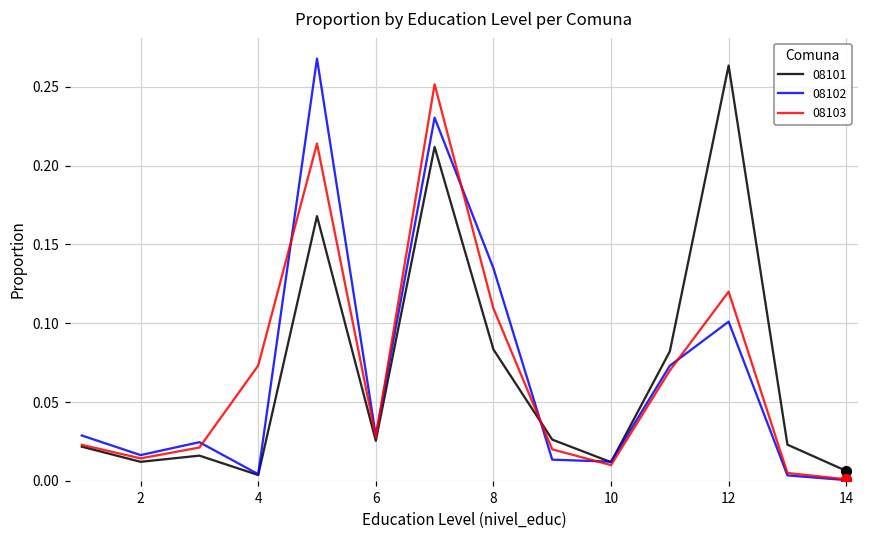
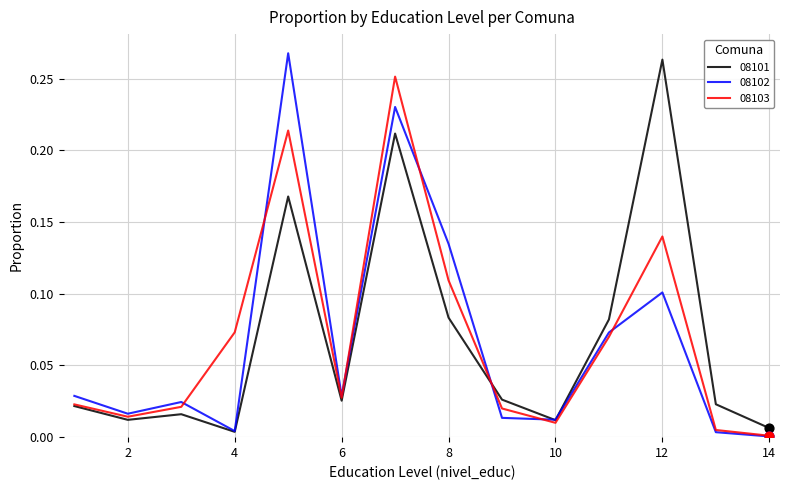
08103, 12: 0.12 -> 0.14
